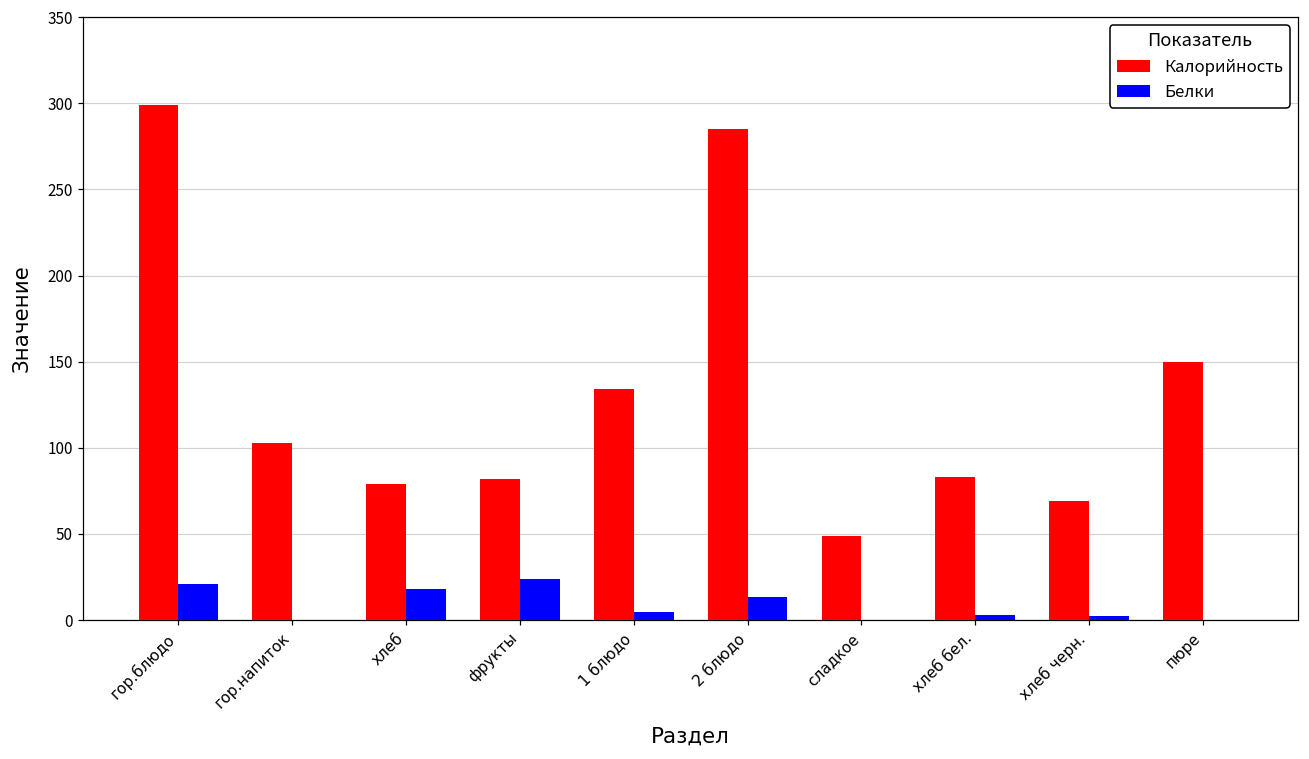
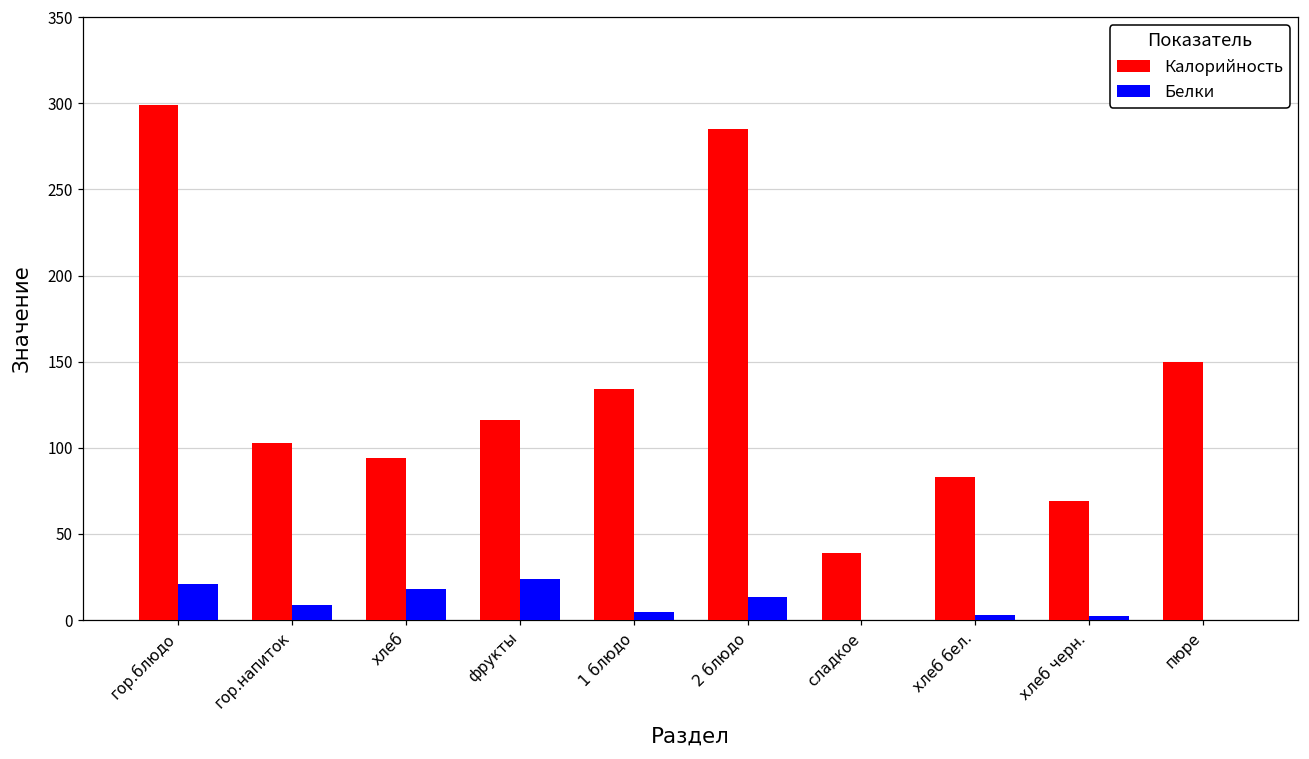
Белки, гор.напиток: 0 -> 9
Калорийность, хлеб: 79 -> 94
Калорийность, фрукты: 82 -> 116
Калорийность, сладкое: 49 -> 39
